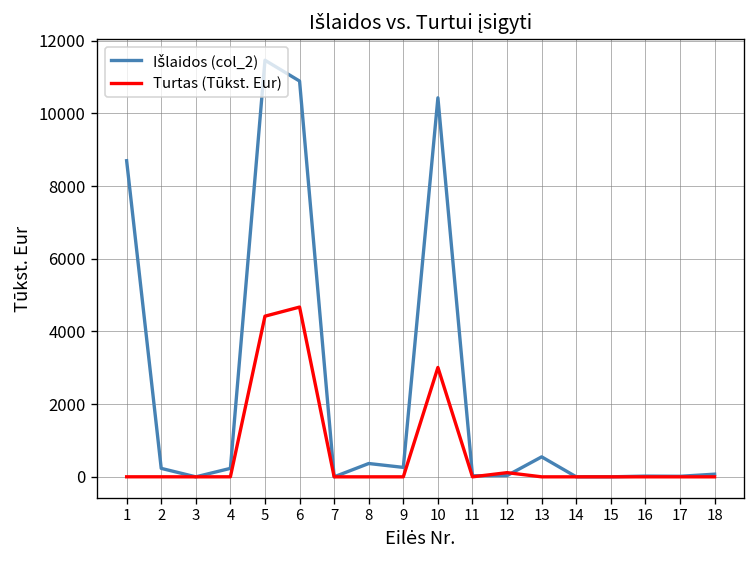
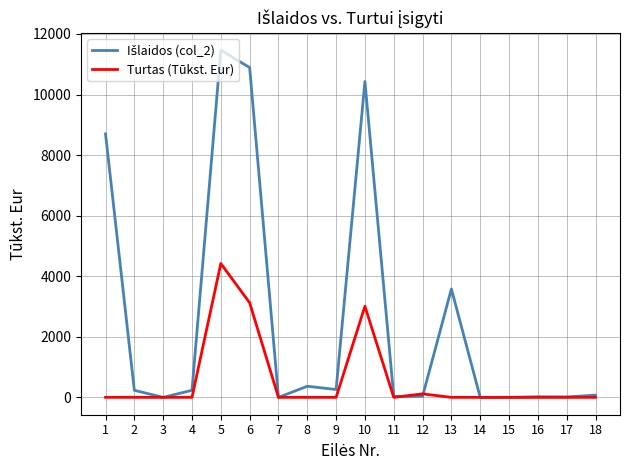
Turtas (Tūkst. Eur), 6: 4700 -> 3100
Išlaidos (col_2), 13: 500 -> 3600
